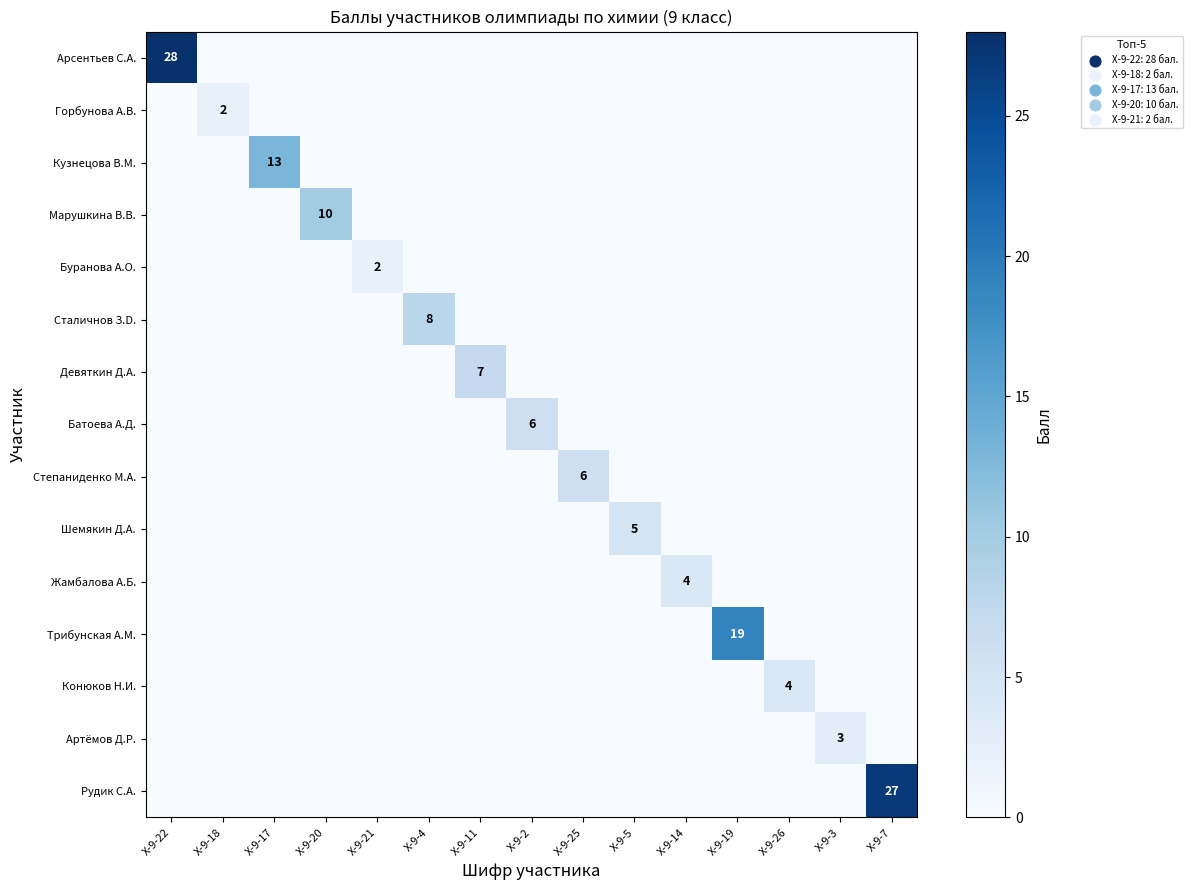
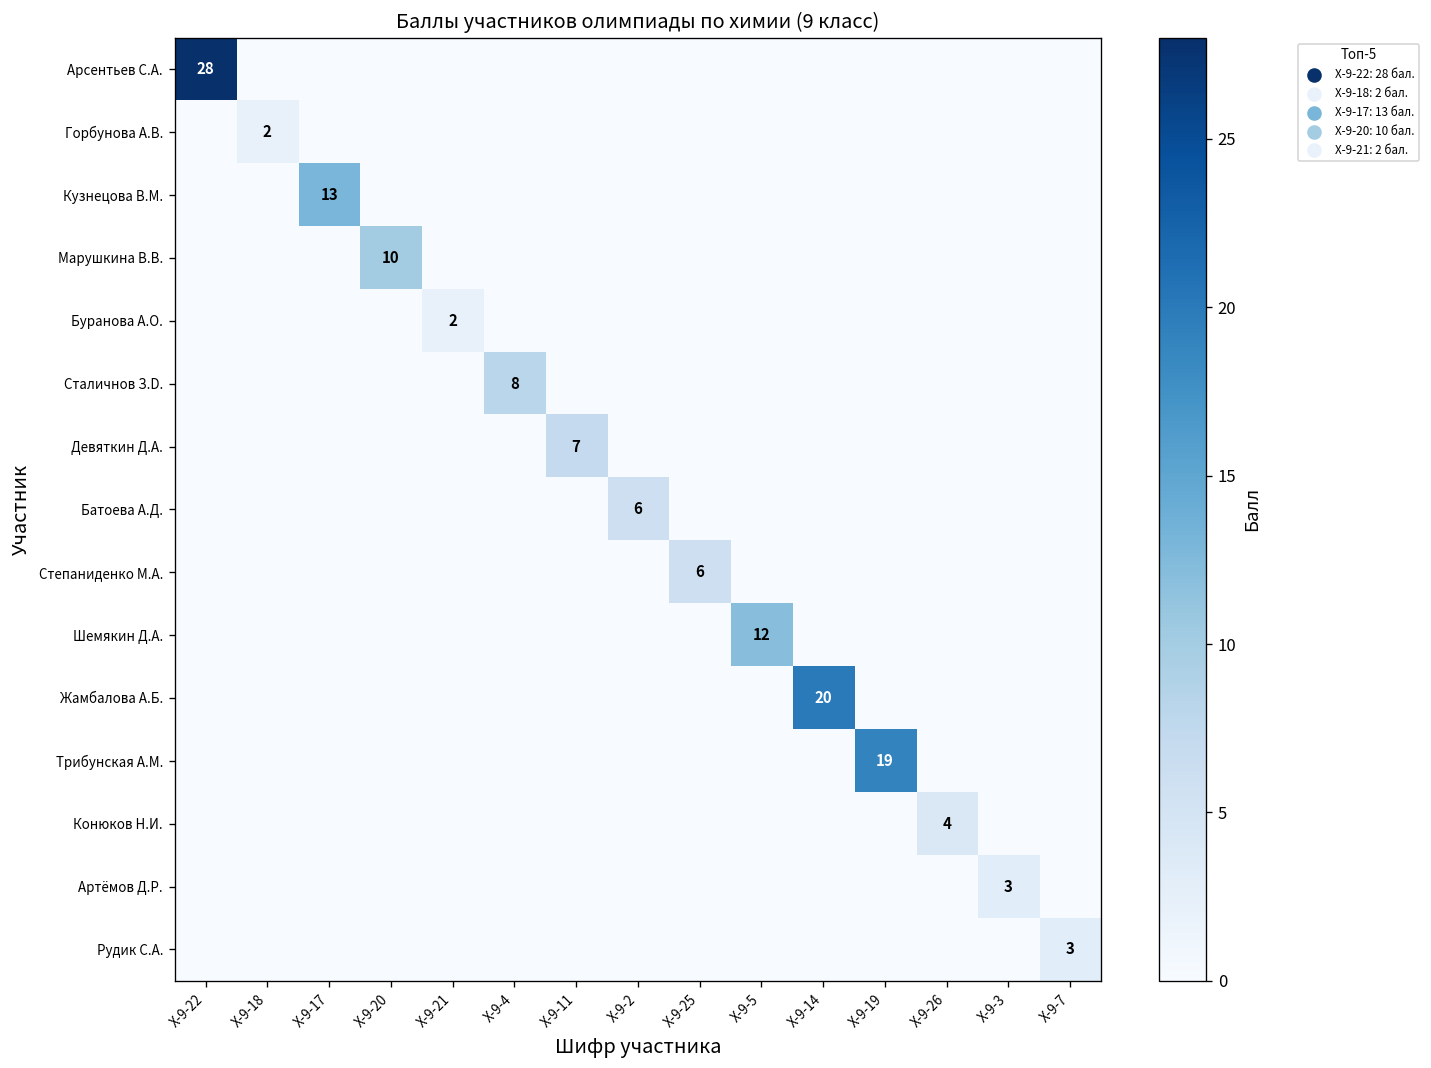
Шемякин Д.А., Х-9-5: 5 -> 12
Жамбалова А.Б., Х-9-14: 4 -> 20
Рудик С.А., Х-9-7: 27 -> 3
